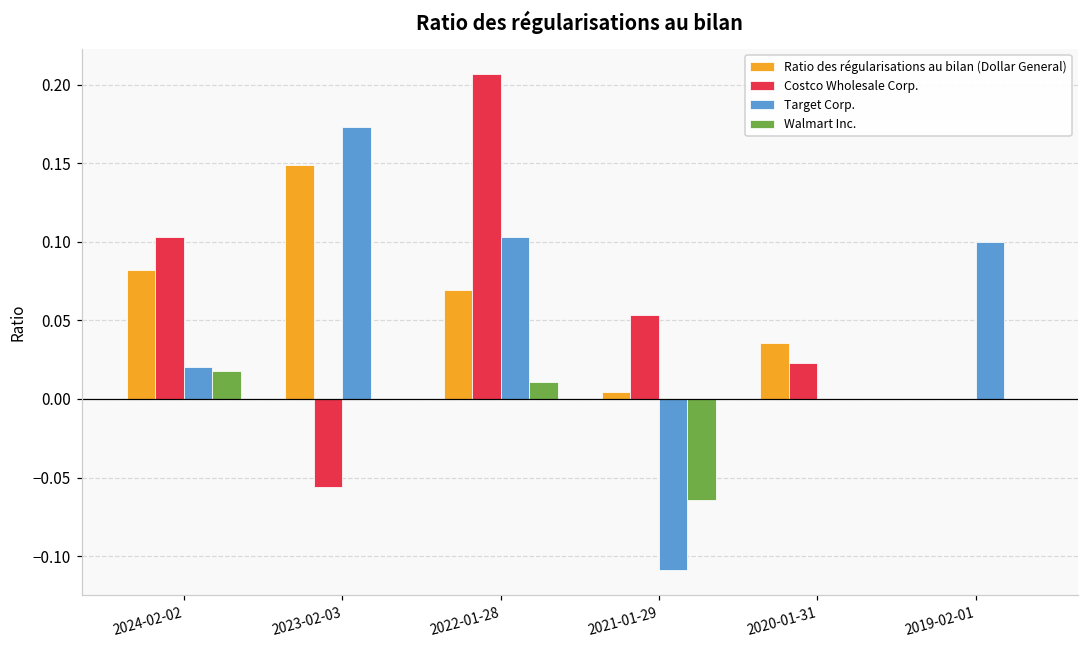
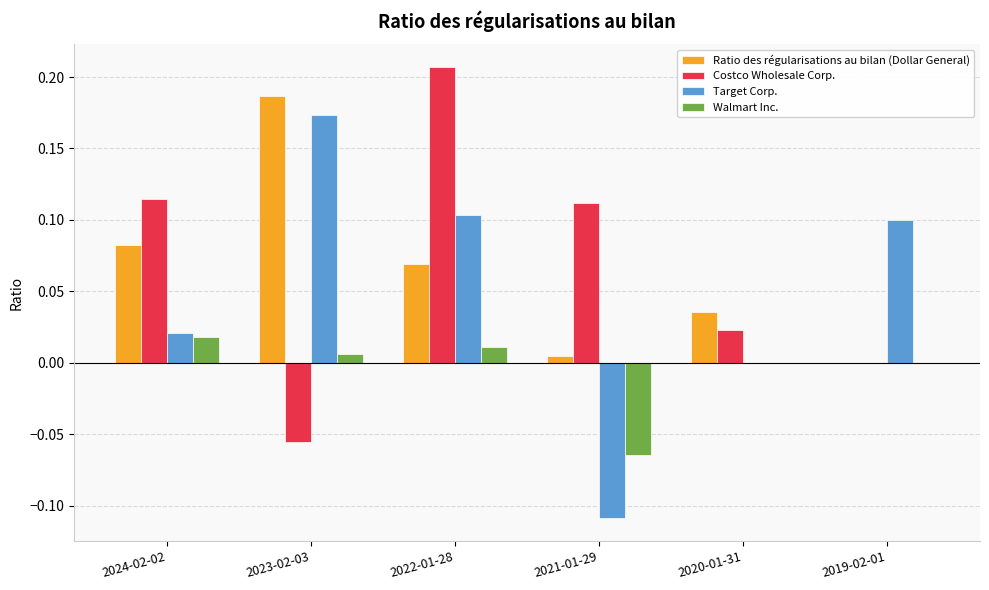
Costco Wholesale Corp., 2024-02-02: 0.103 -> 0.115
Ratio des régularisations au bilan (Dollar General), 2023-02-03: 0.149 -> 0.187
Walmart Inc., 2023-02-03: 0.000 -> 0.006
Costco Wholesale Corp., 2021-01-29: 0.053 -> 0.112
